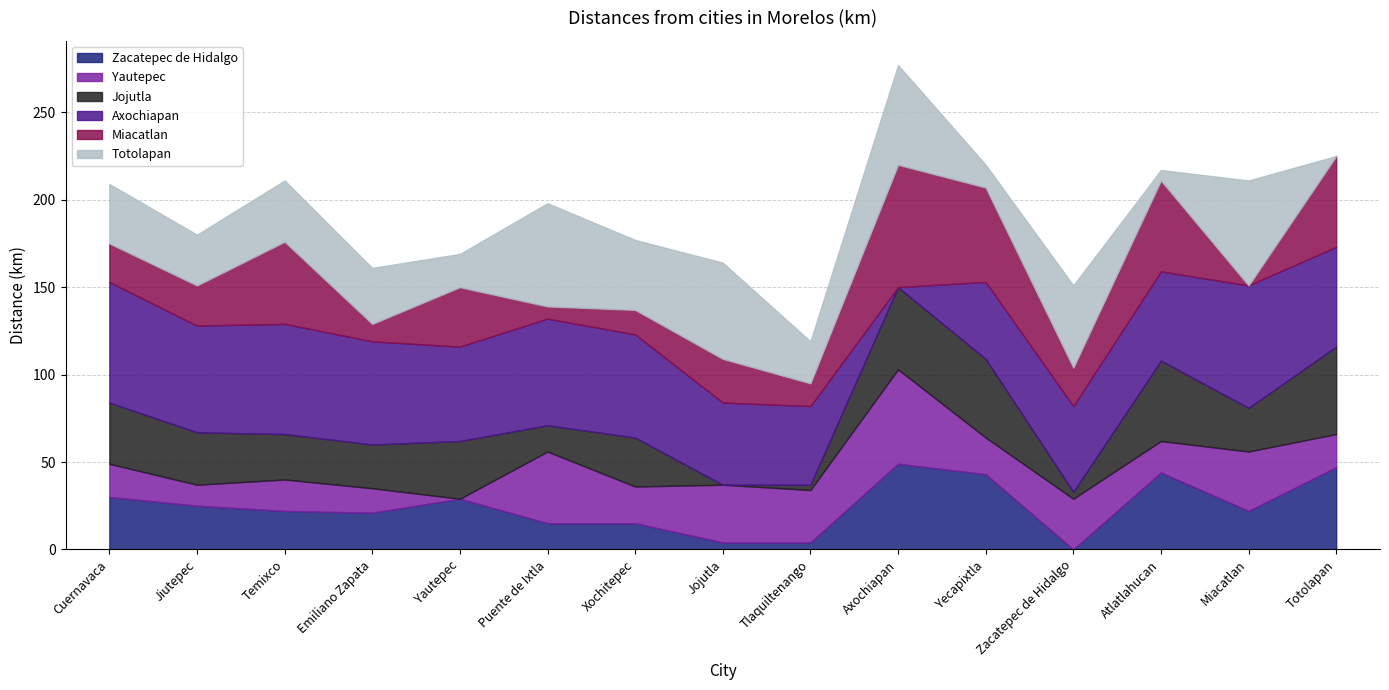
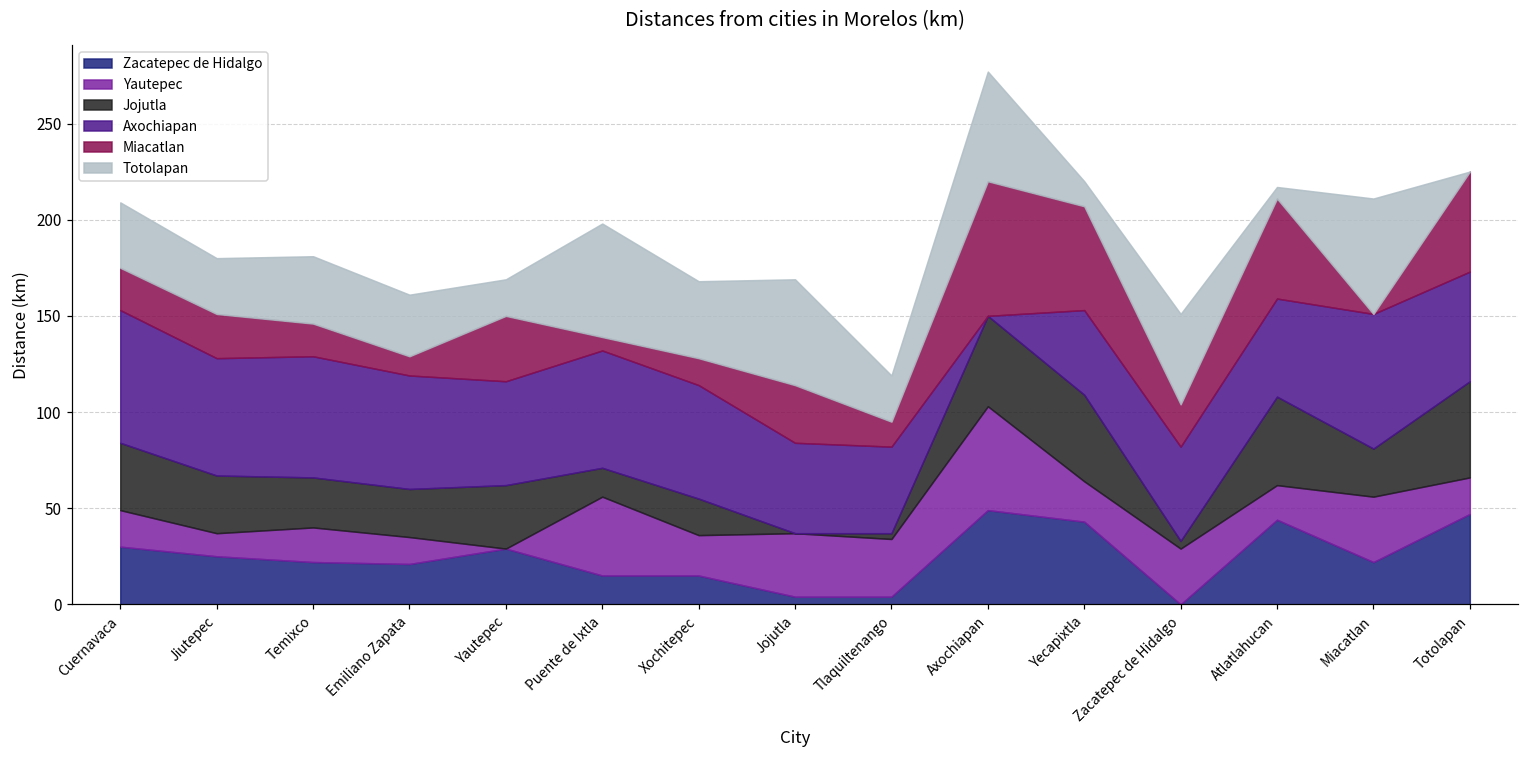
Miacatlan, Temixco: 47 -> 17
Jojutla, Xochitepec: 28 -> 19
Miacatlan, Jojutla: 25 -> 30
